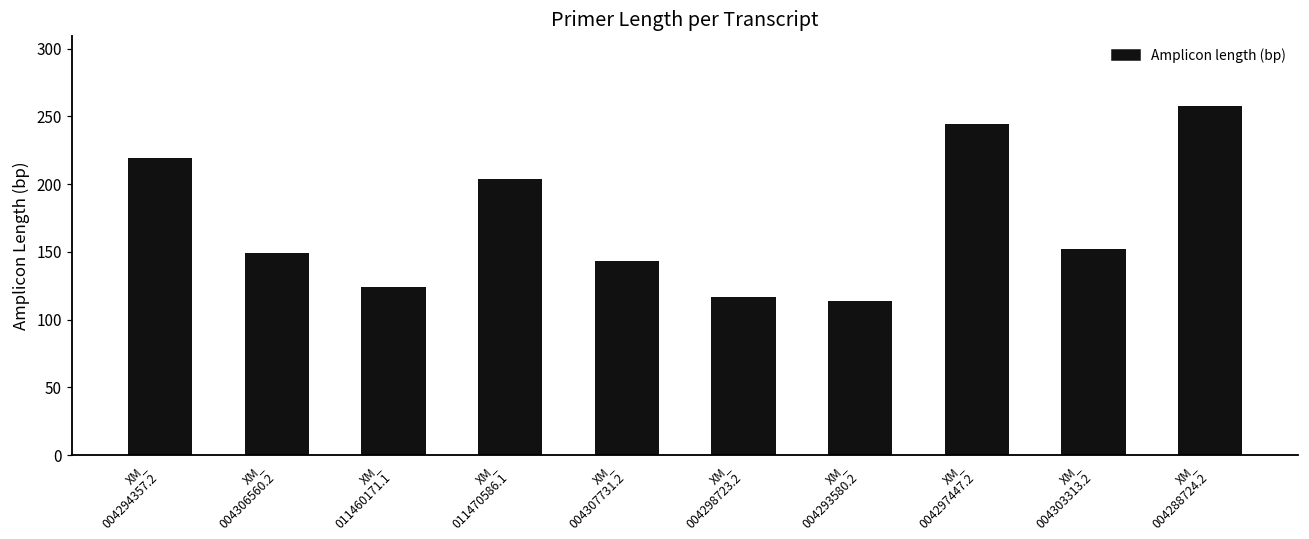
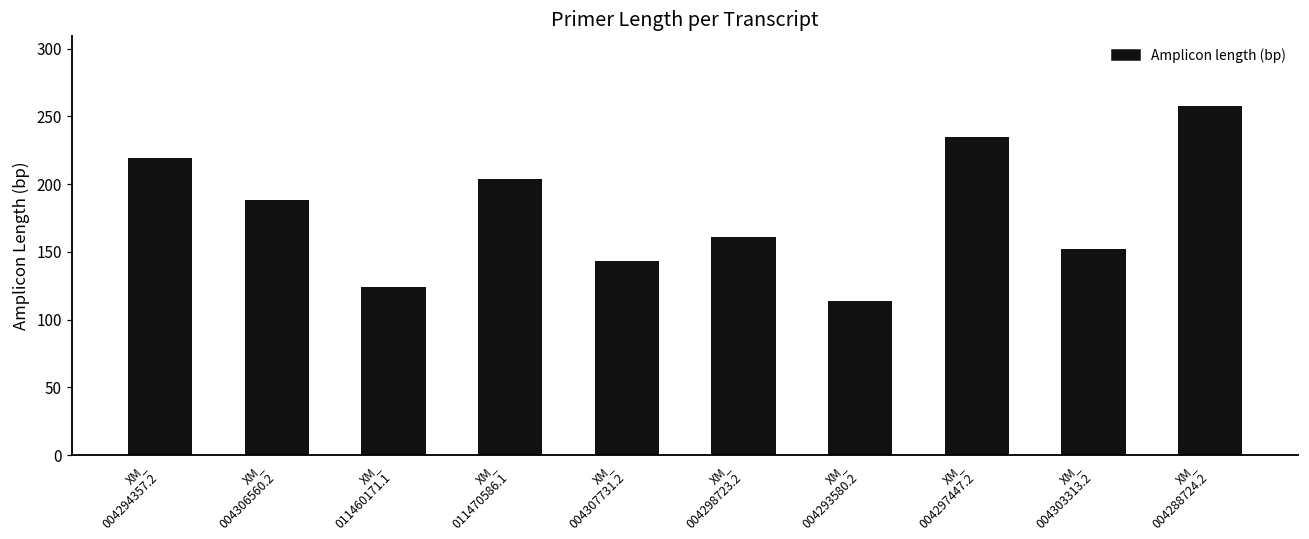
XM_ 004306560.2: 149 -> 188
XM_ 004298723.2: 117 -> 161
XM_ 004297447.2: 244 -> 235
